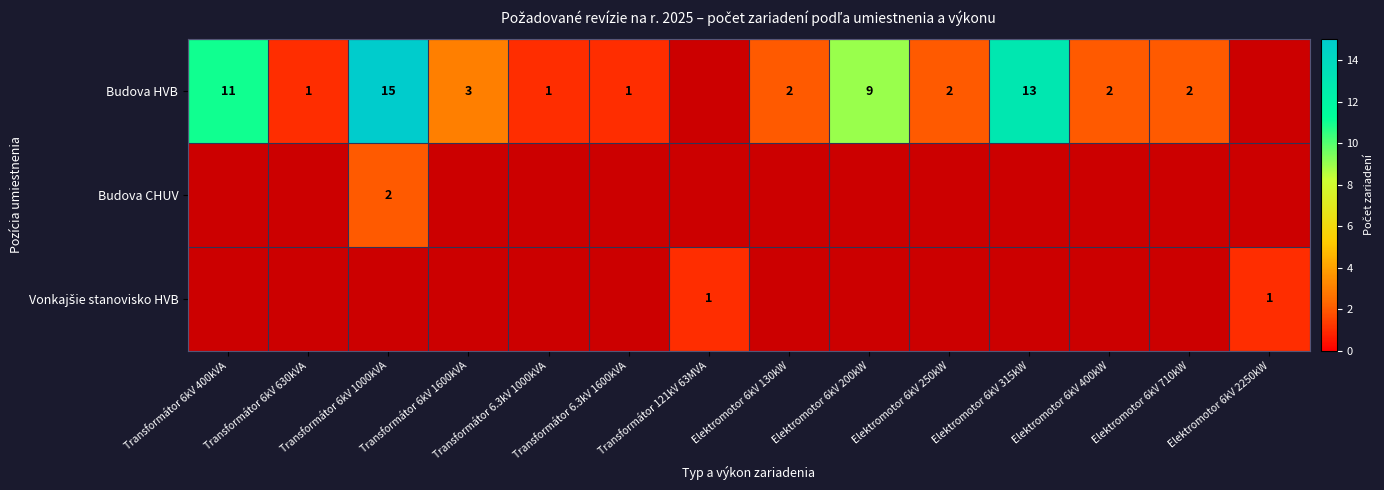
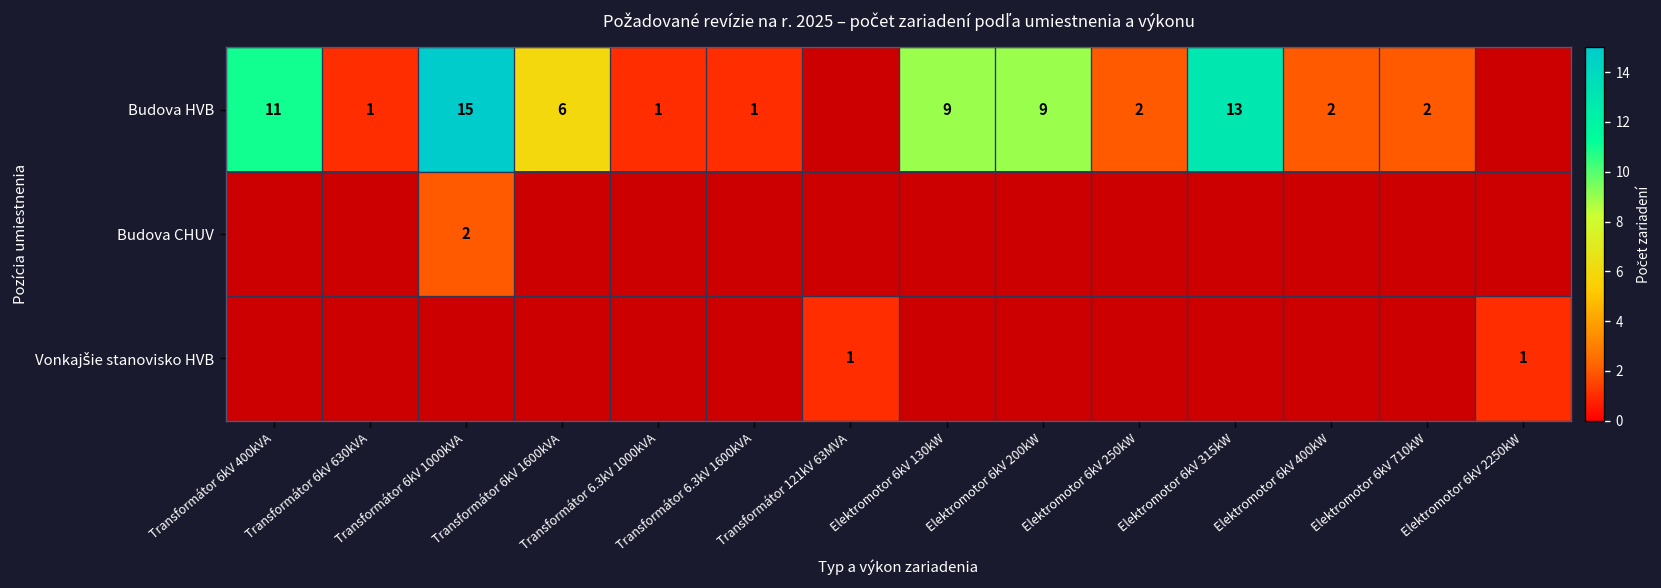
Budova HVB, Transformátor 6kV 1600kVA: 3 -> 6
Budova HVB, Elektromotor 6kV 130kW: 2 -> 9
